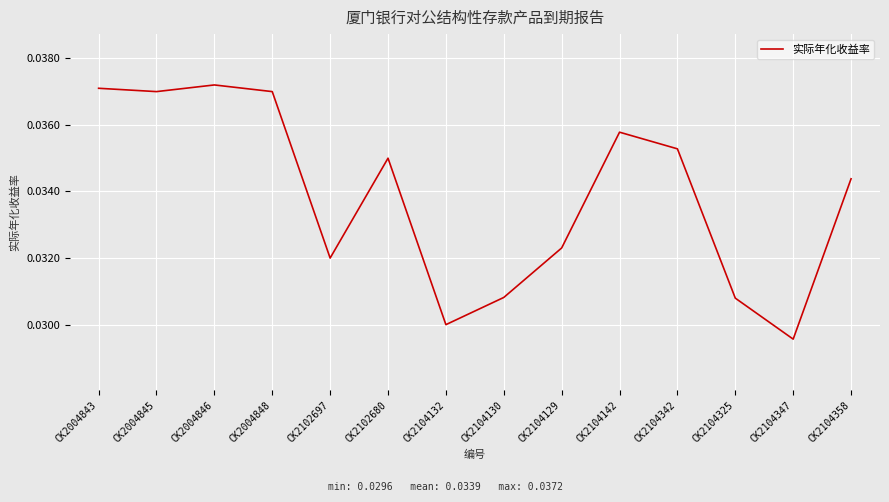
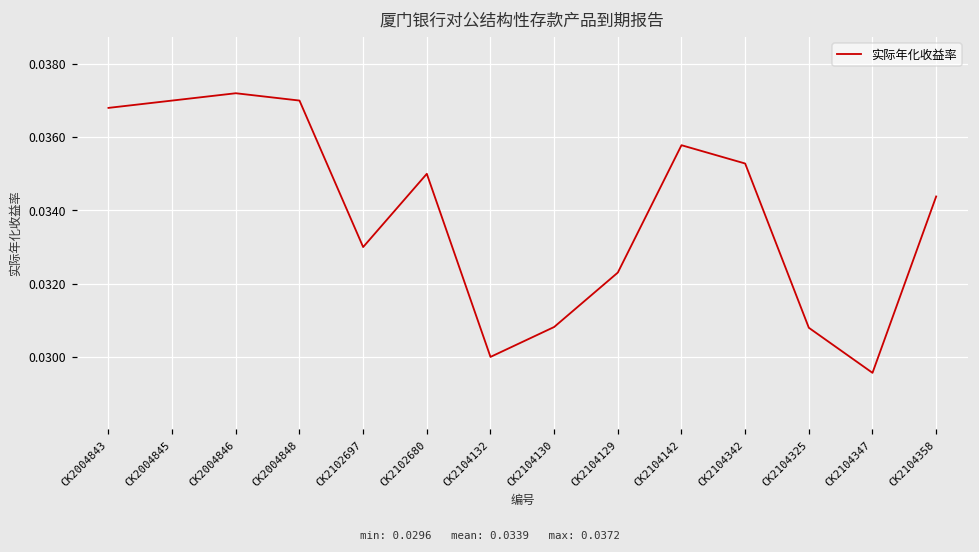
CK2004843: 0.0371 -> 0.0368
CK2102697: 0.032 -> 0.033
